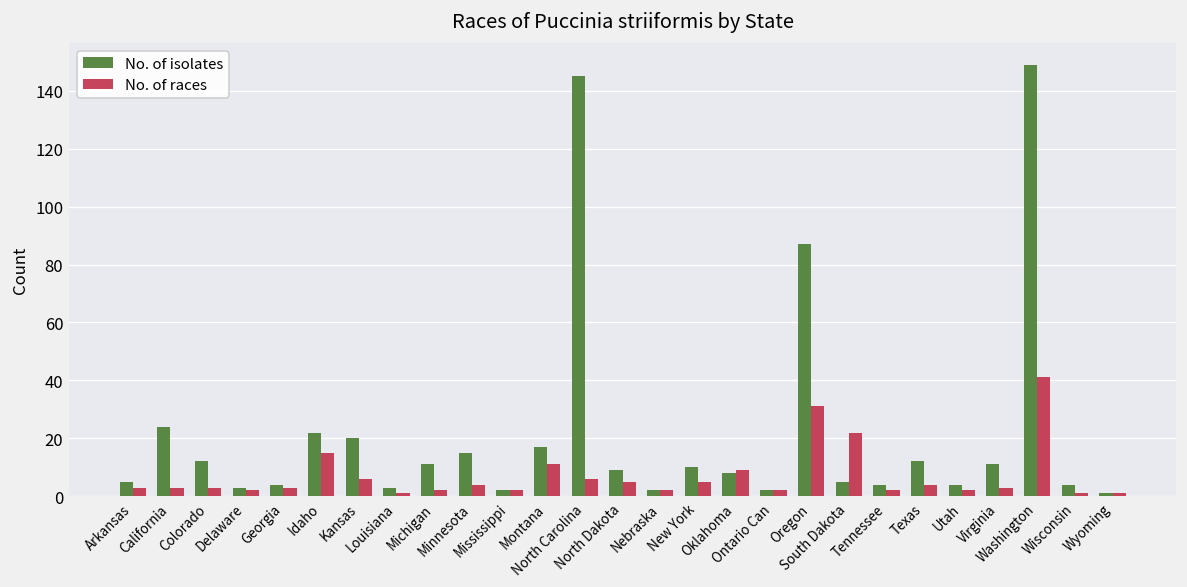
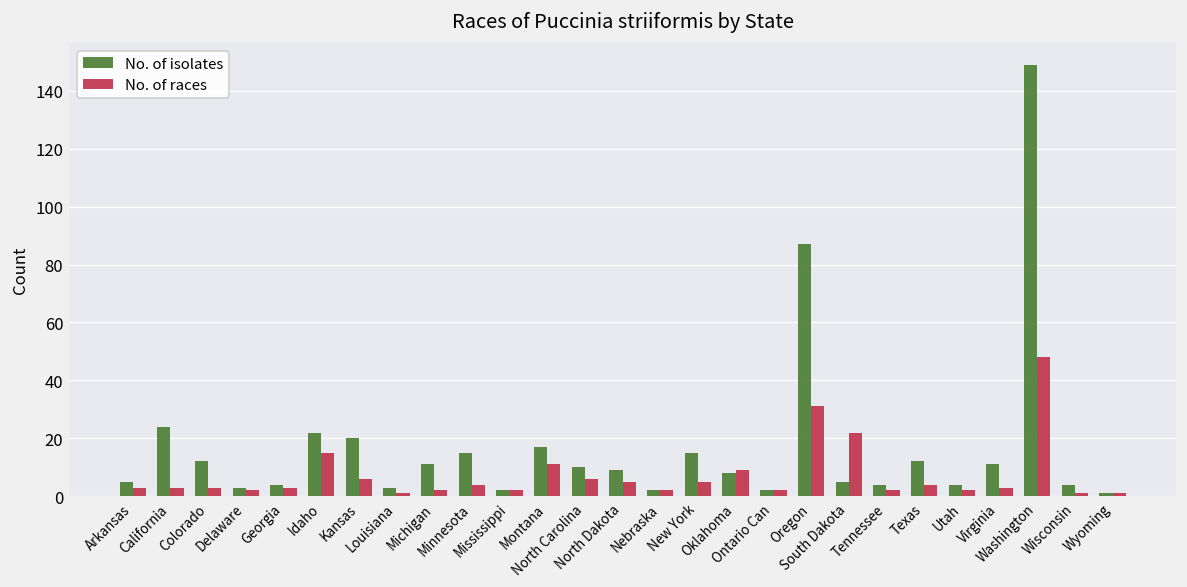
No. of isolates, North Carolina: 145 -> 10
No. of isolates, New York: 10 -> 15
No. of races, Washington: 41 -> 48
